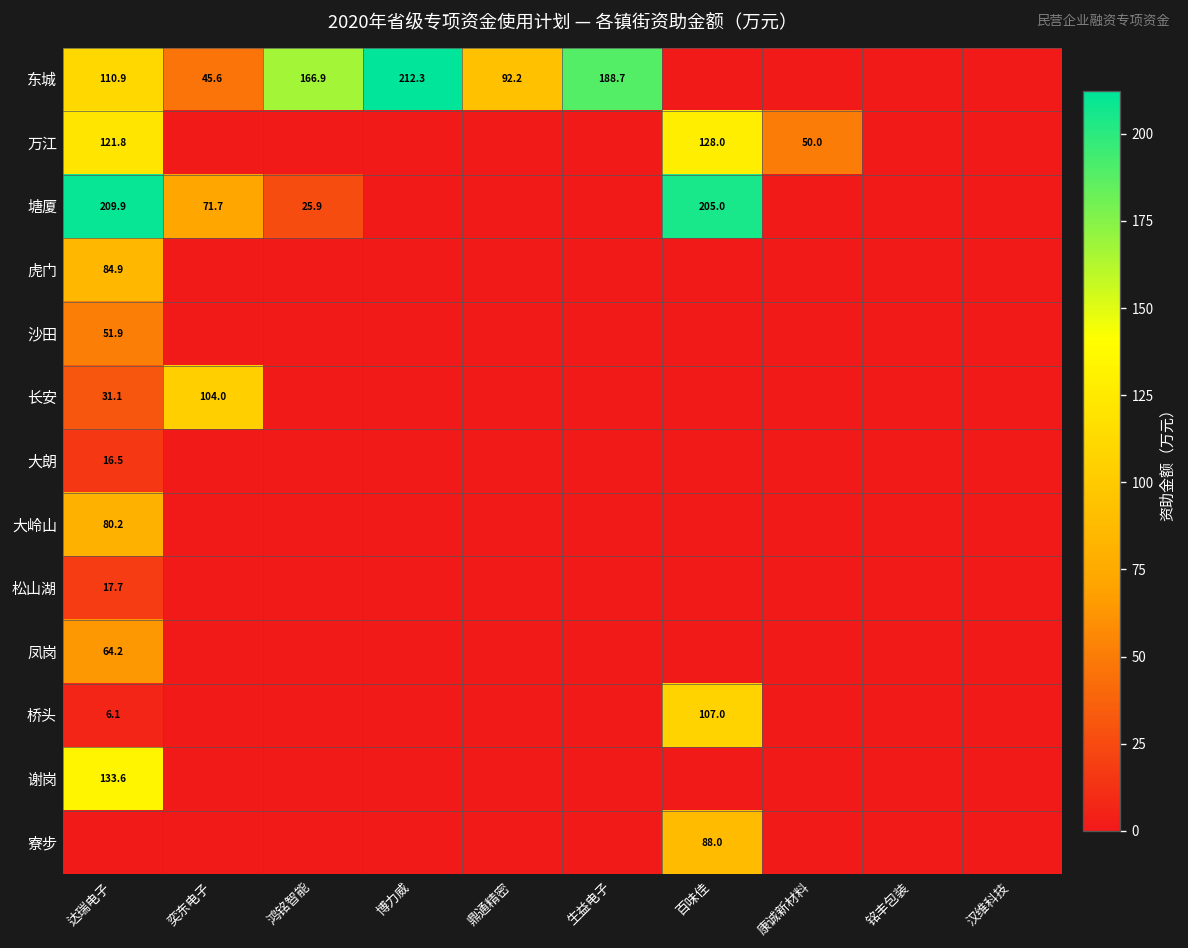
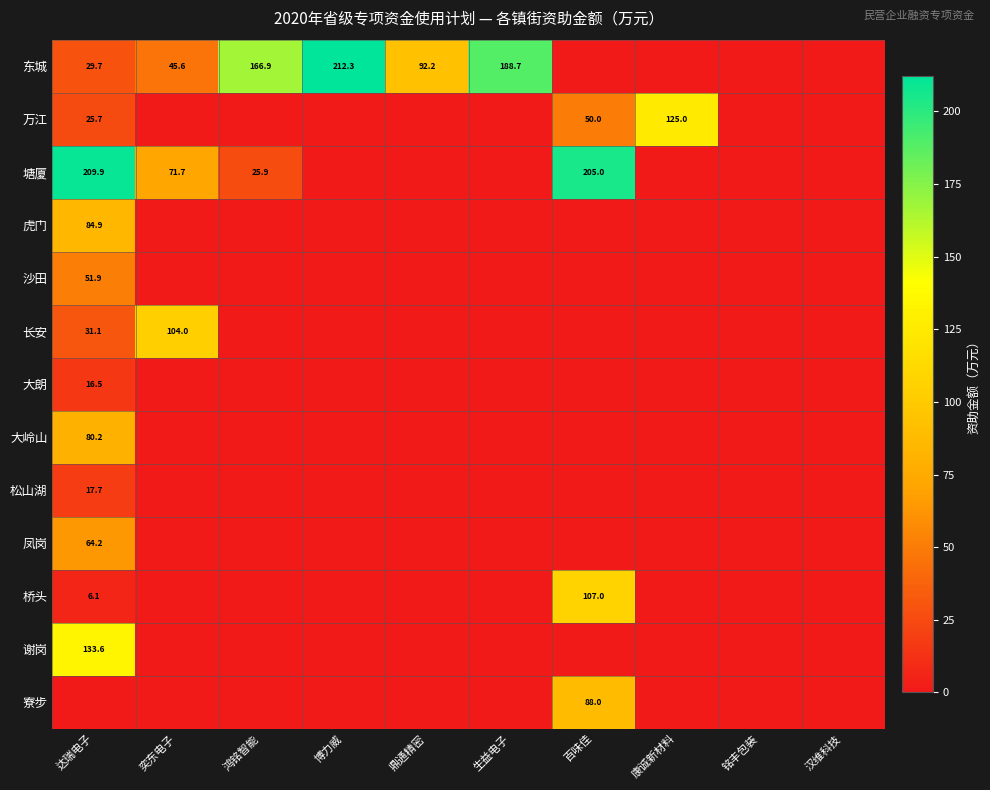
东城, 达瑞电子: 110.9 -> 29.7
万江, 达瑞电子: 121.8 -> 25.7
万江, 百味佳: 128.0 -> 50.0
万江, 康诚新材料: 50.0 -> 125.0
